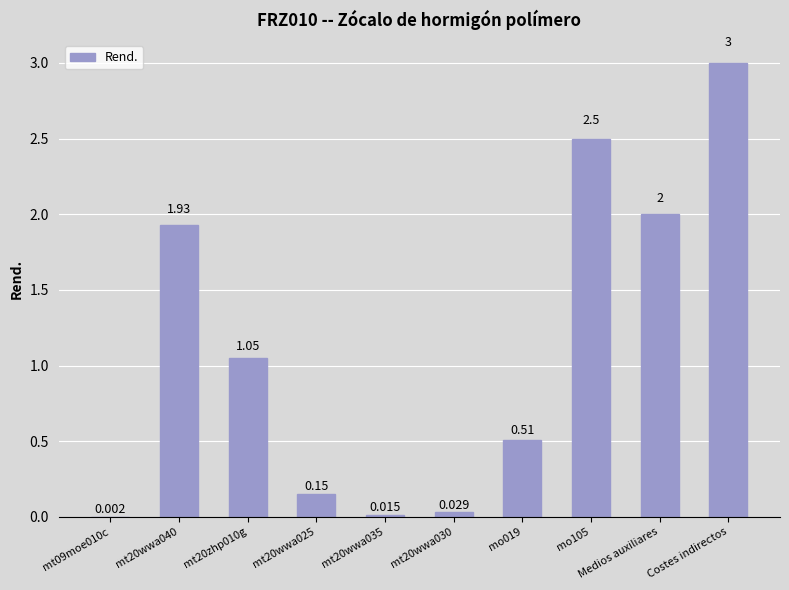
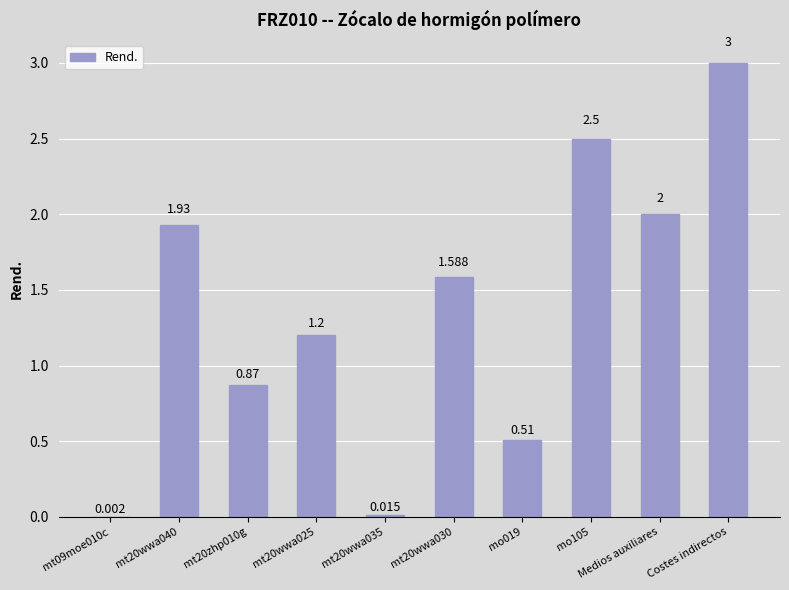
mt20zhp010g: 1.05 -> 0.87
mt20wwa025: 0.15 -> 1.2
mt20wwa030: 0.029 -> 1.588
